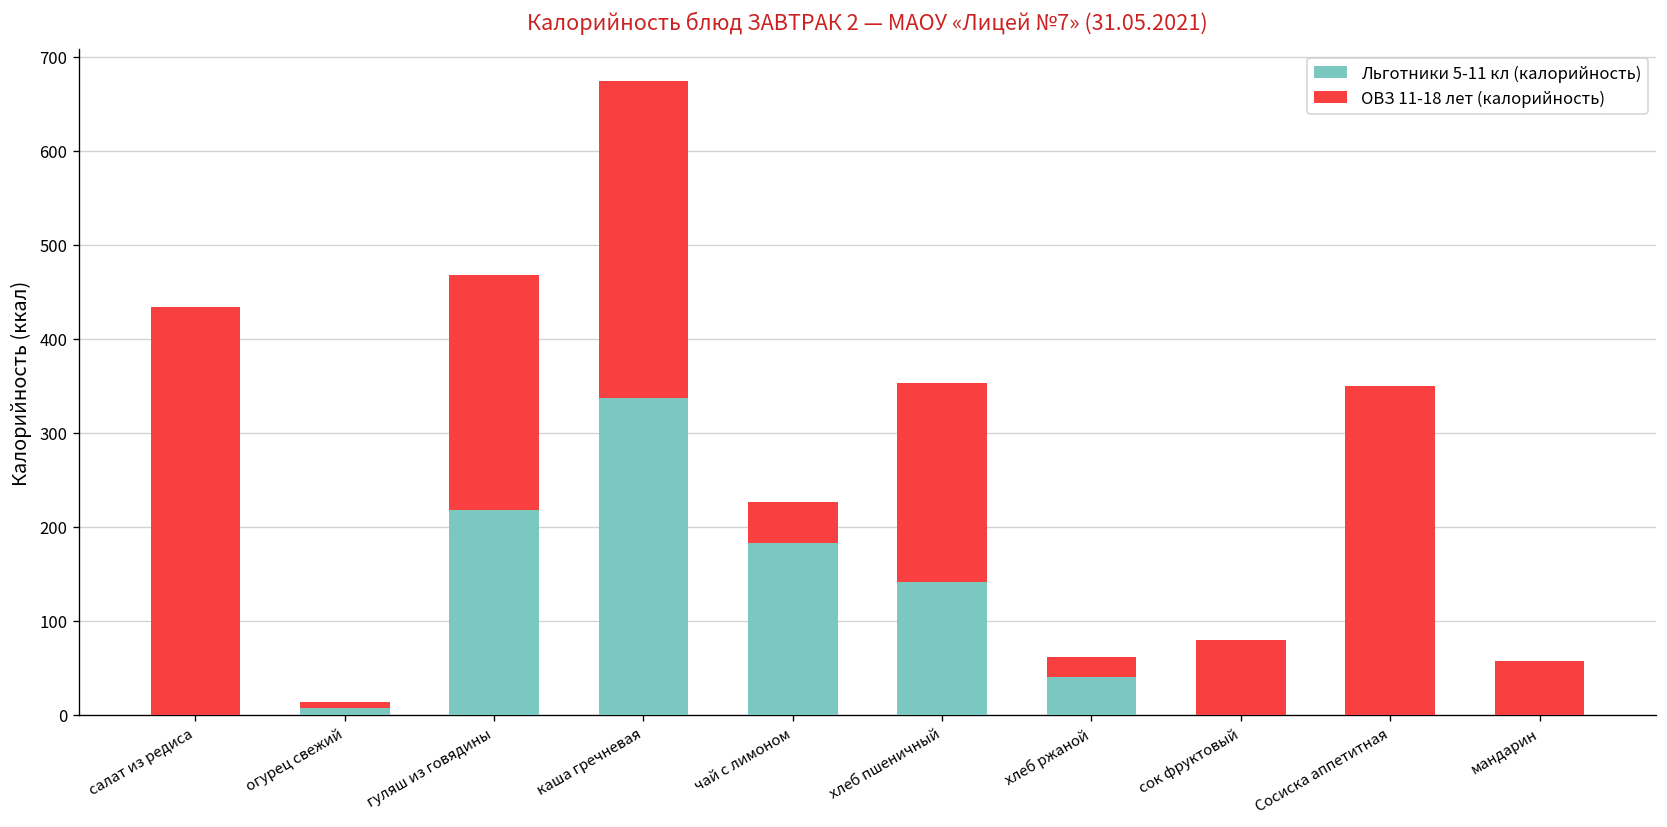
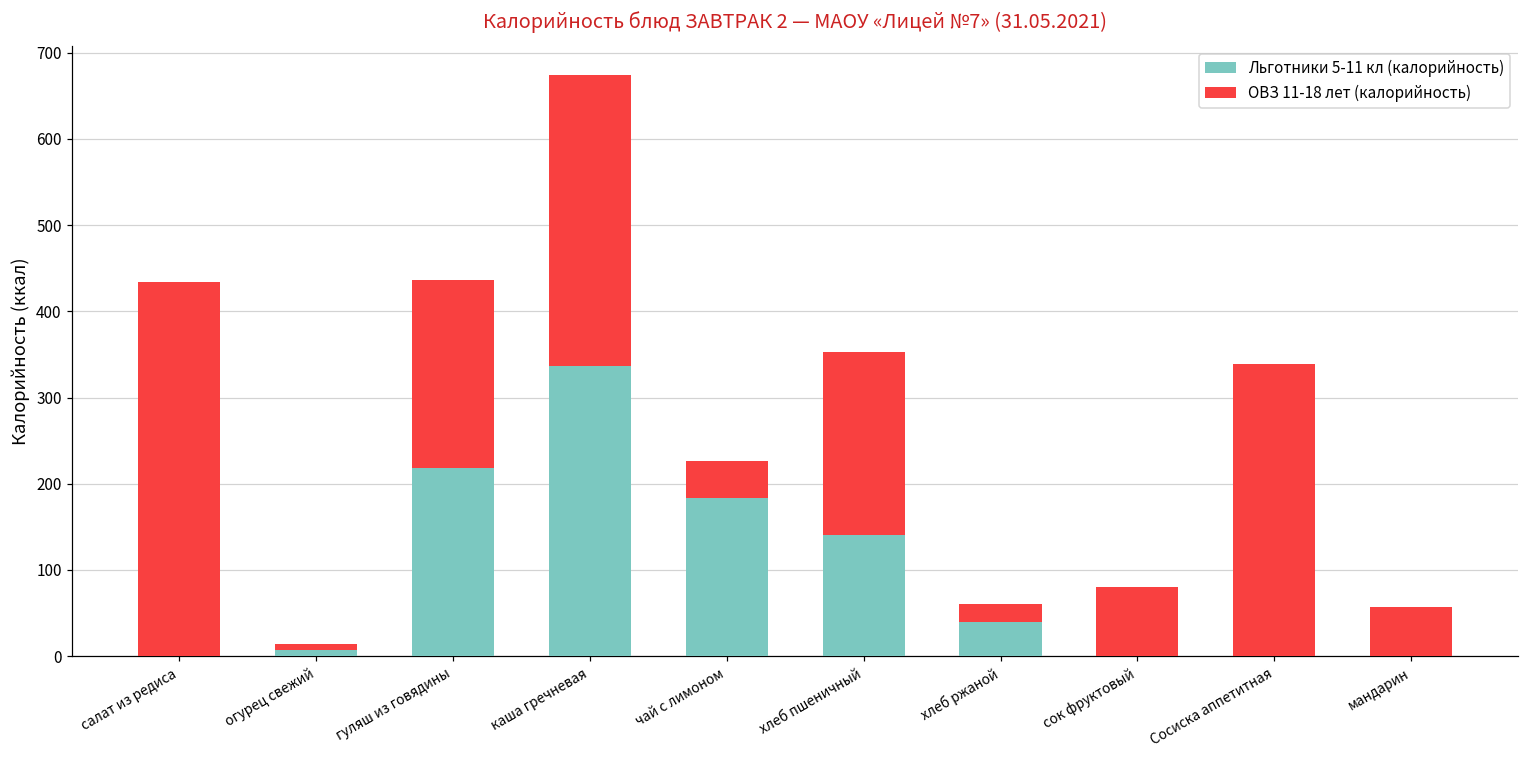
ОВЗ 11-18 лет (калорийность), гуляш из говядины: 250 -> 220
ОВЗ 11-18 лет (калорийность), Сосиска аппетитная: 350 -> 340
